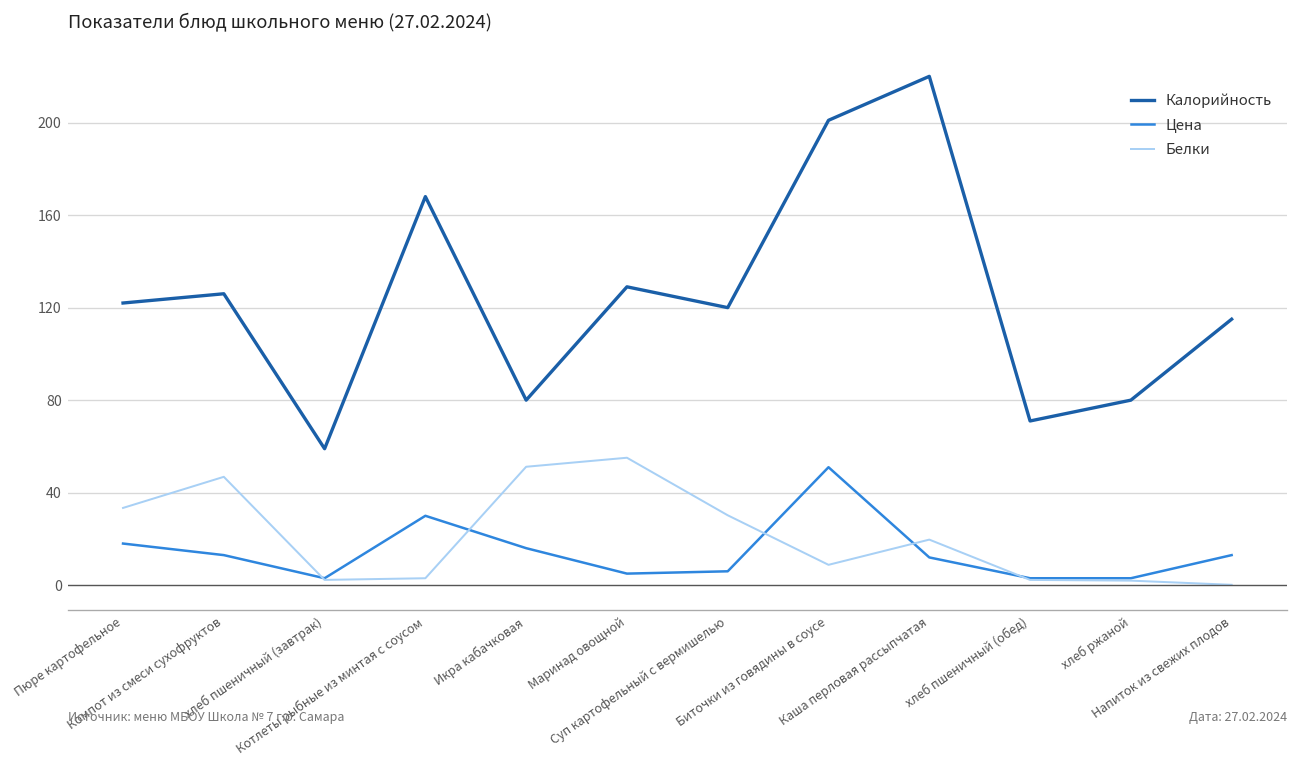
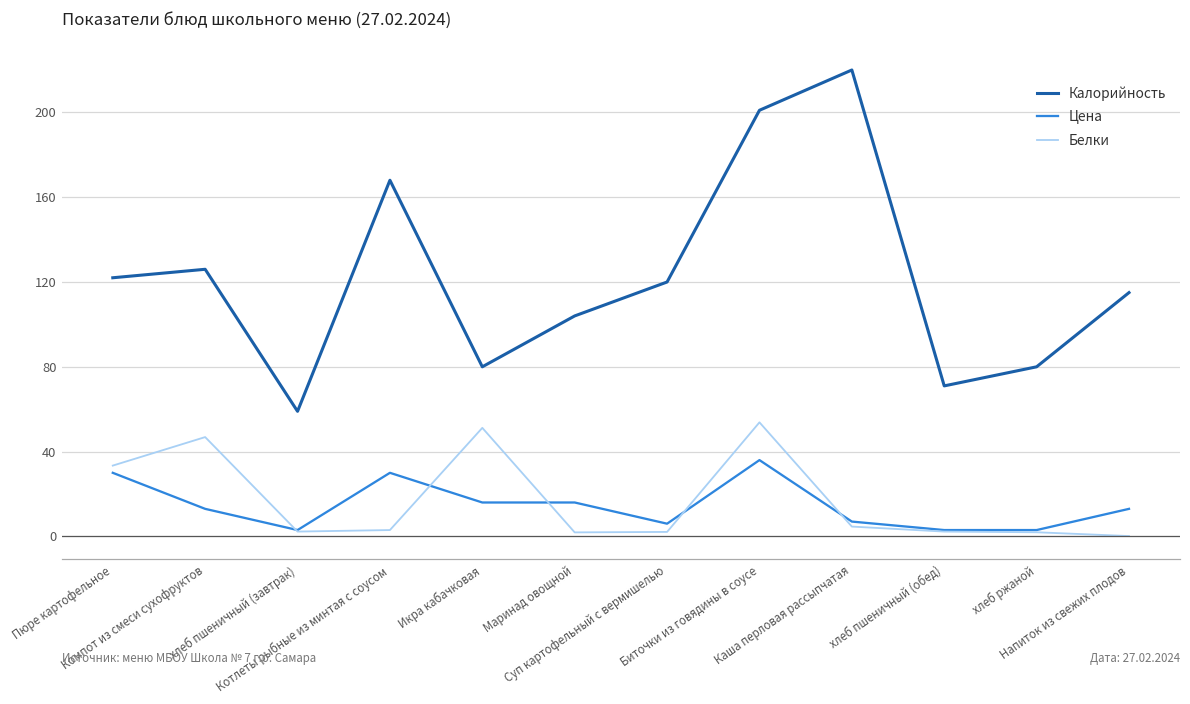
Цена, Пюре картофельное: 18 -> 30
Калорийность, Маринад овощной: 129 -> 104
Цена, Маринад овощной: 5 -> 16
Белки, Маринад овощной: 55 -> 2
Белки, Суп картофельный с вермишелью: 30 -> 2
Цена, Биточки из говядины в соусе: 51 -> 36
Белки, Биточки из говядины в соусе: 9 -> 54
Цена, Каша перловая рассыпчатая: 12 -> 7
Белки, Каша перловая рассыпчатая: 20 -> 5
